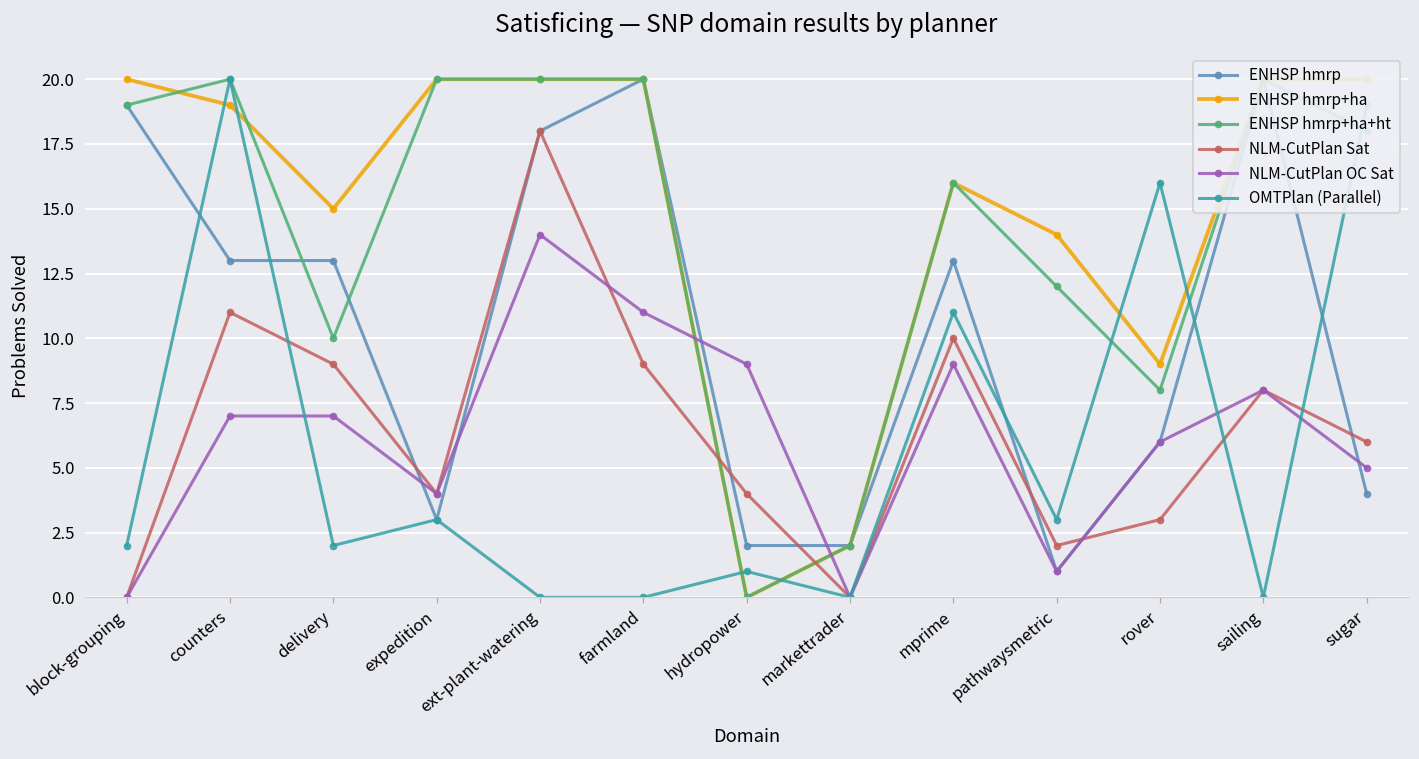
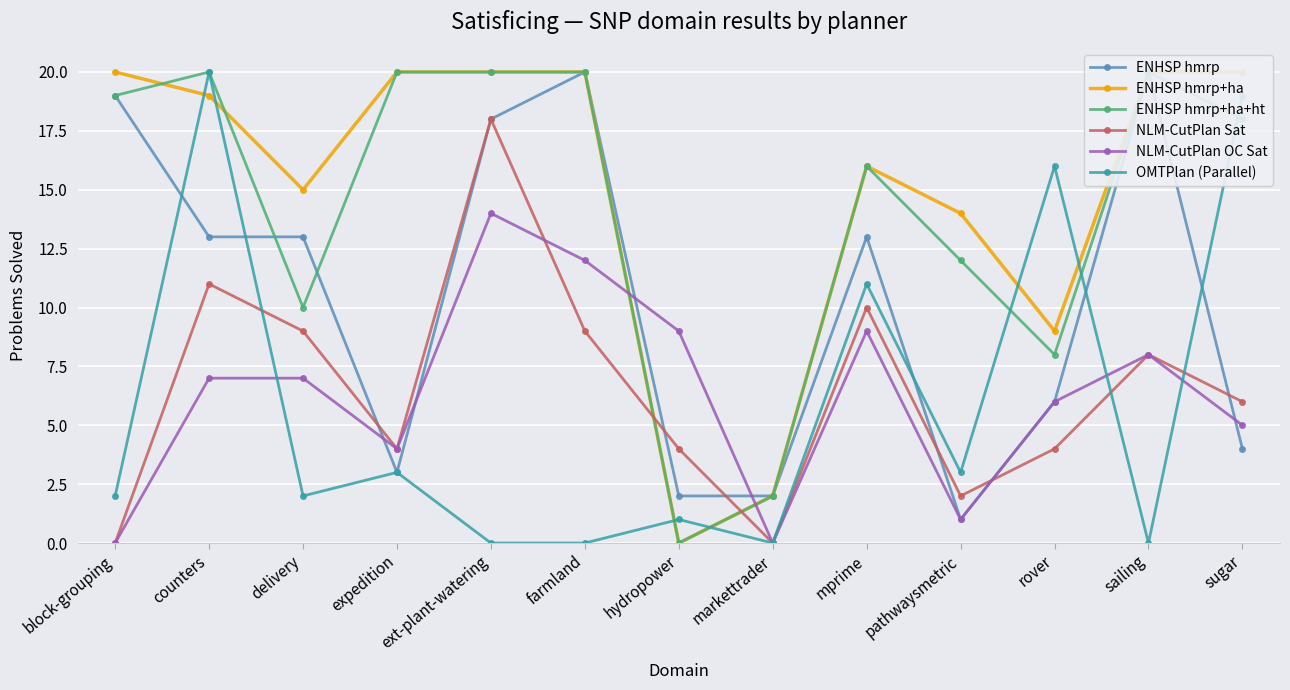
NLM-CutPlan OC Sat, farmland: 11 -> 12
NLM-CutPlan Sat, rover: 3 -> 4
